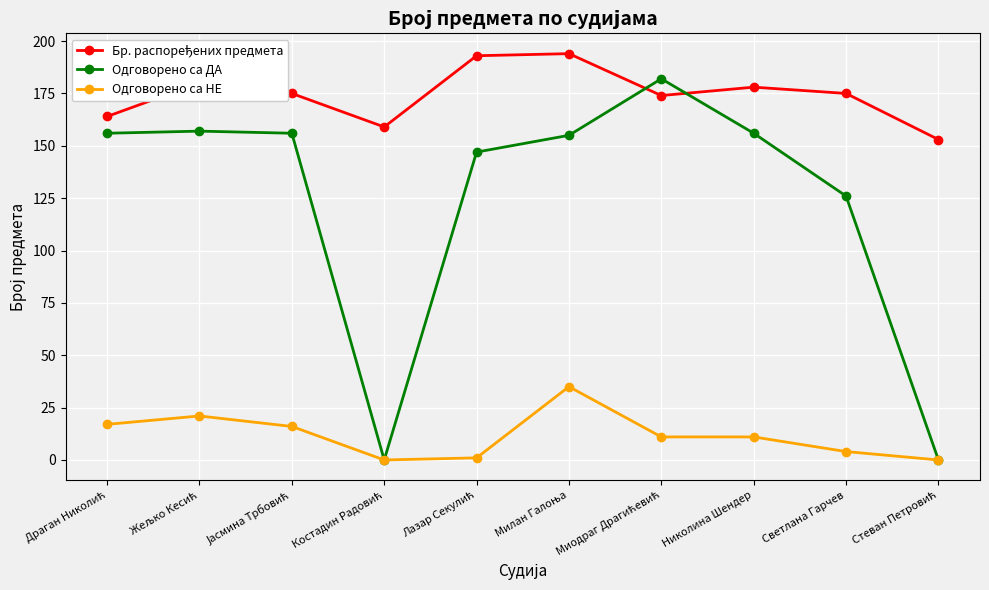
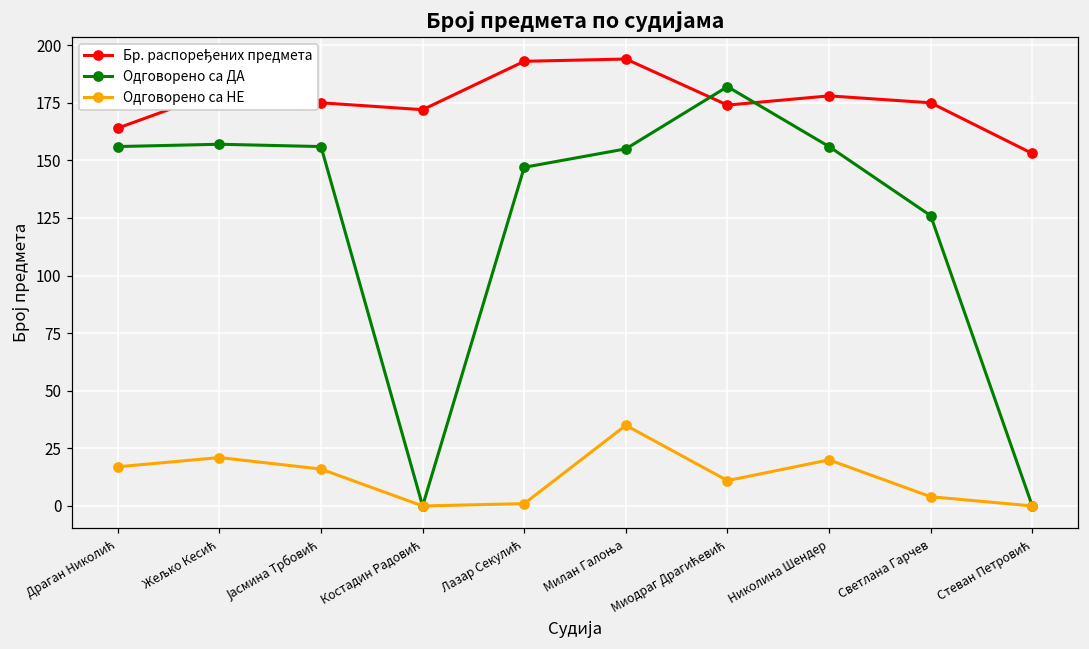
Бр. распоређених предмета, Костадин Радовић: 159 -> 172
Одговорено са НЕ, Николина Шендер: 11 -> 20
